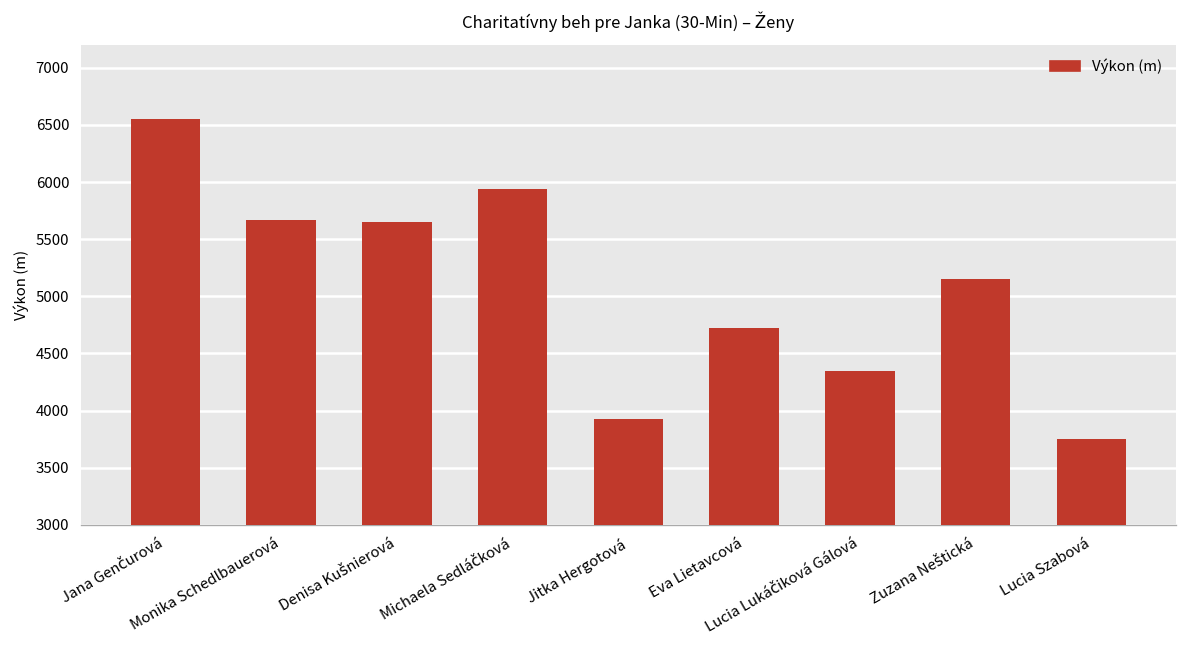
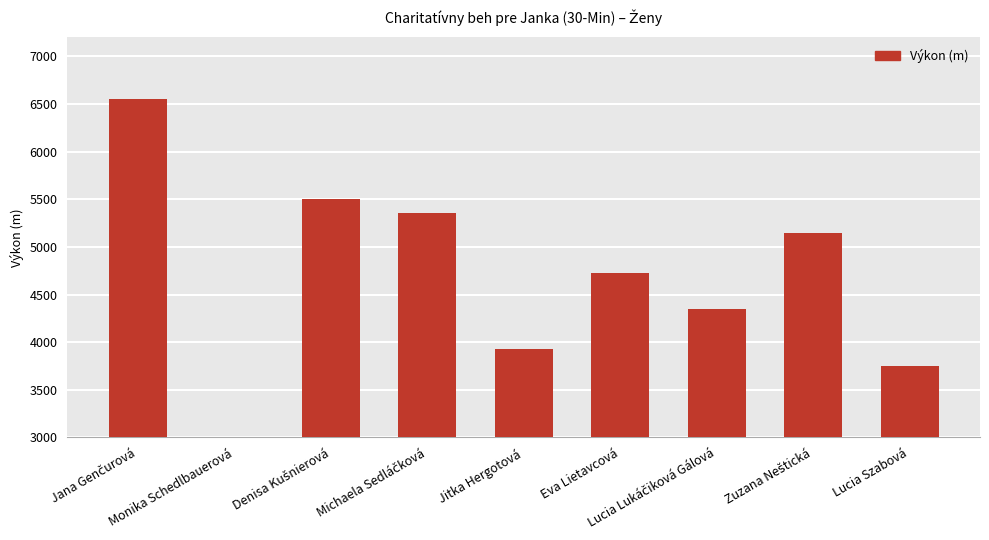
Monika Schedlbauerová: 5700 -> 3000
Denisa Kušnierová: 5700 -> 5500
Michaela Sedláčková: 5900 -> 5400
